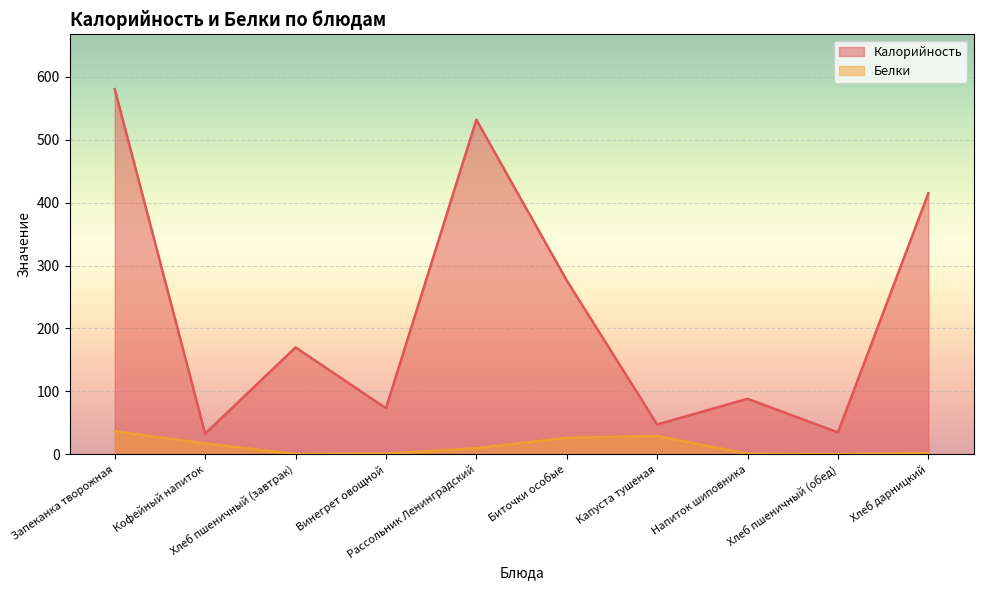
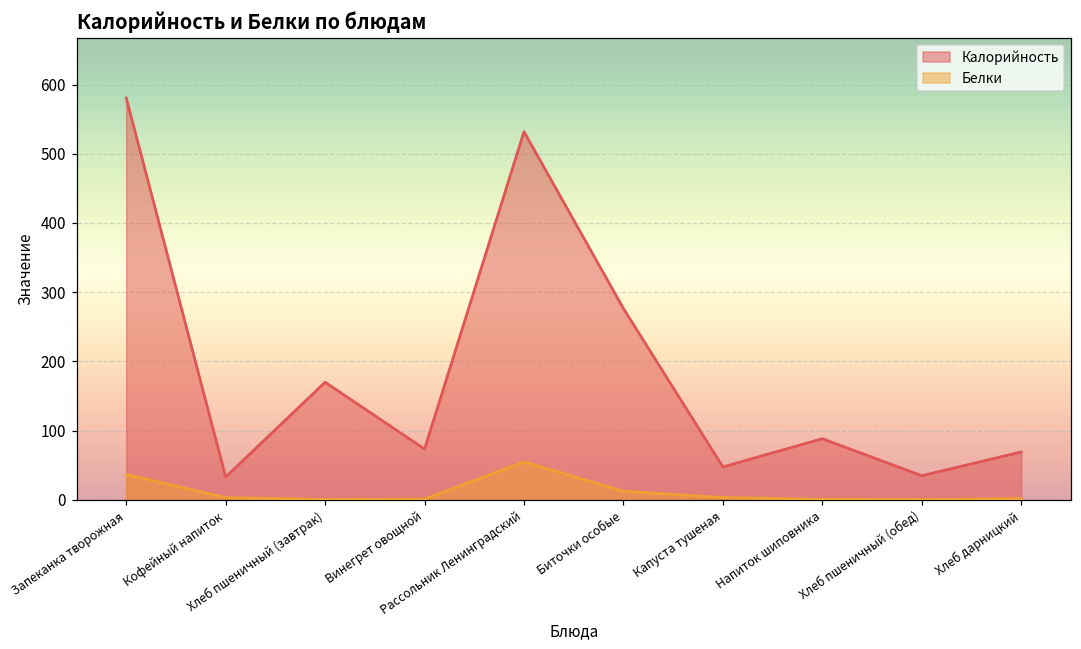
Белки, Кофейный напиток: 20 -> 0
Белки, Рассольник Ленинградский: 10 -> 50
Белки, Биточки особые: 30 -> 10
Белки, Капуста тушеная: 30 -> 0
Калорийность, Хлеб дарницкий: 420 -> 70
